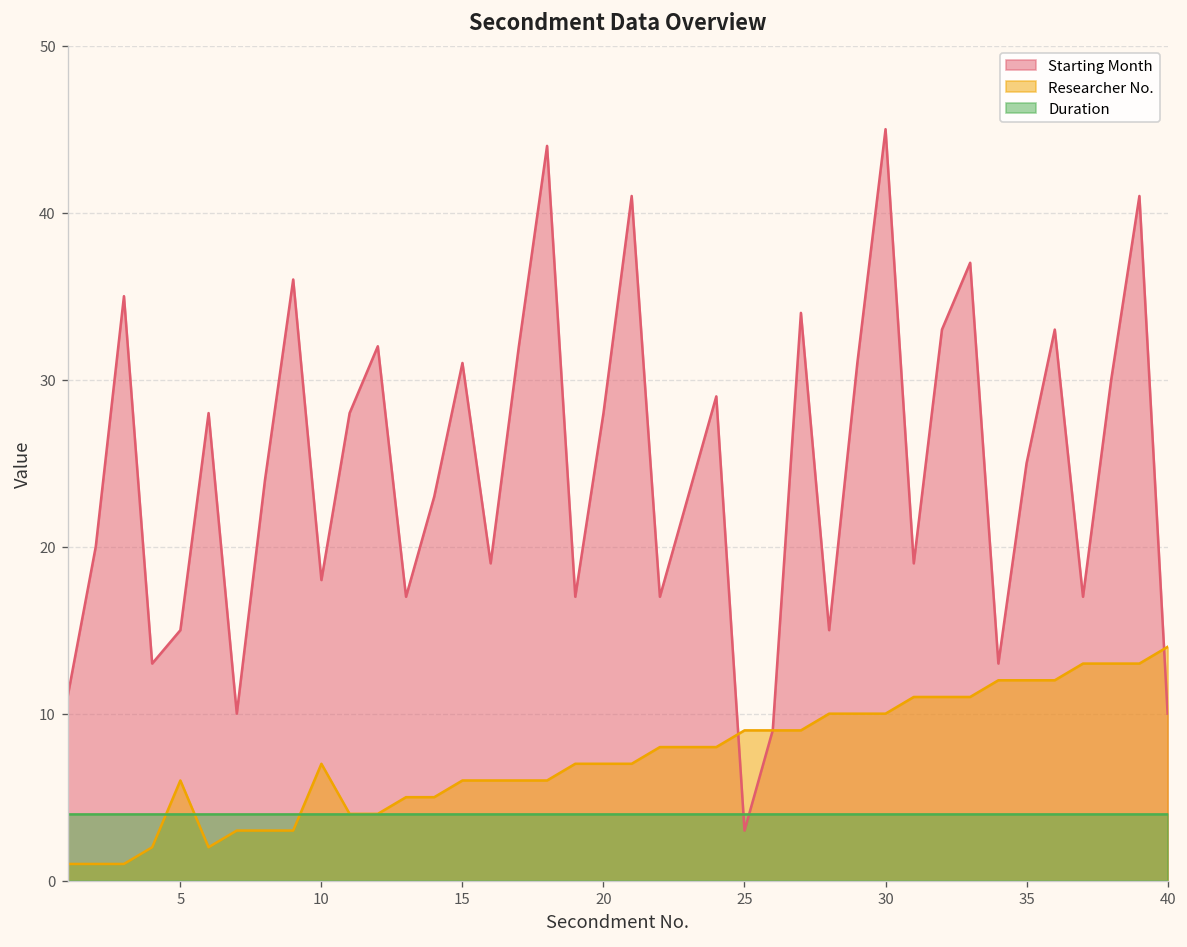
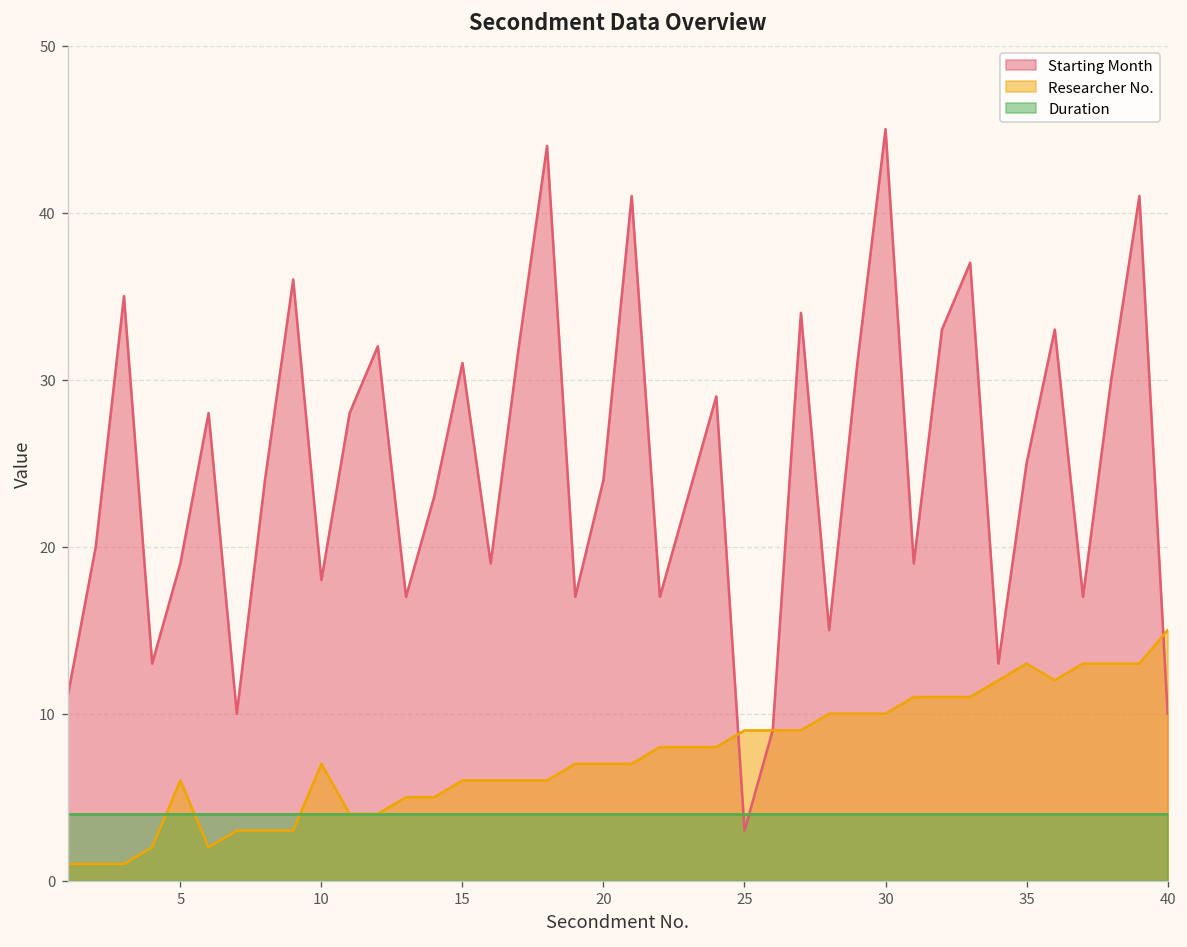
Starting Month, 5: 15 -> 19
Starting Month, 20: 28 -> 24
Researcher No., 35: 12 -> 13
Researcher No., 40: 14 -> 15
